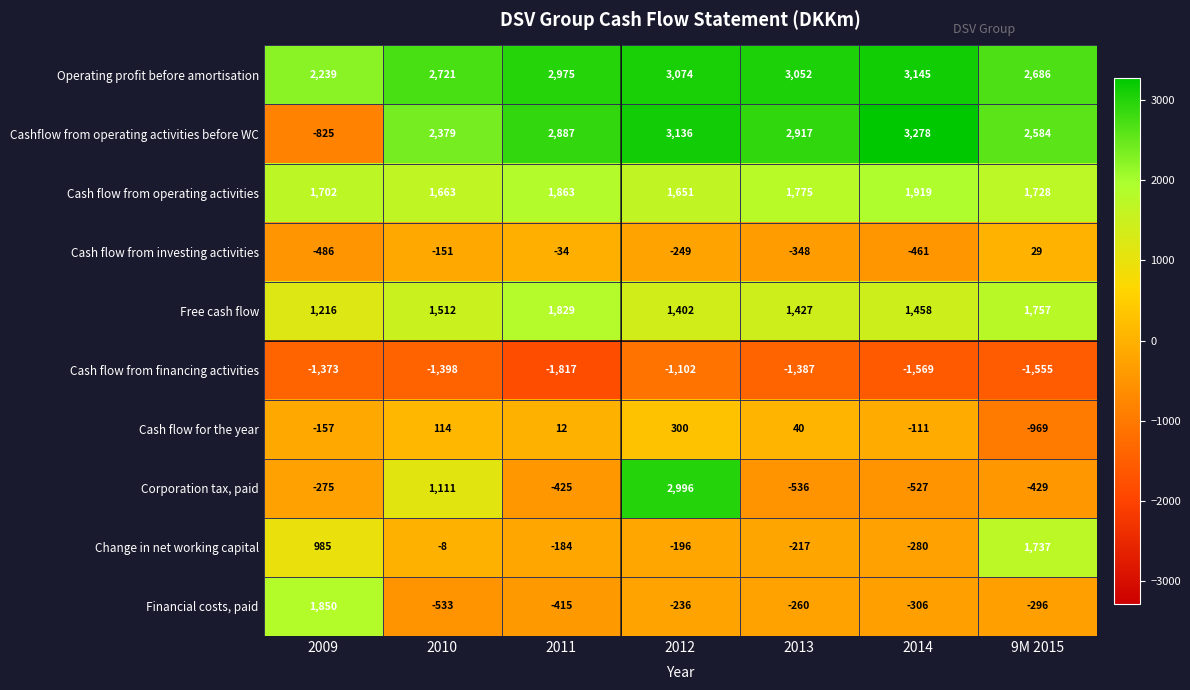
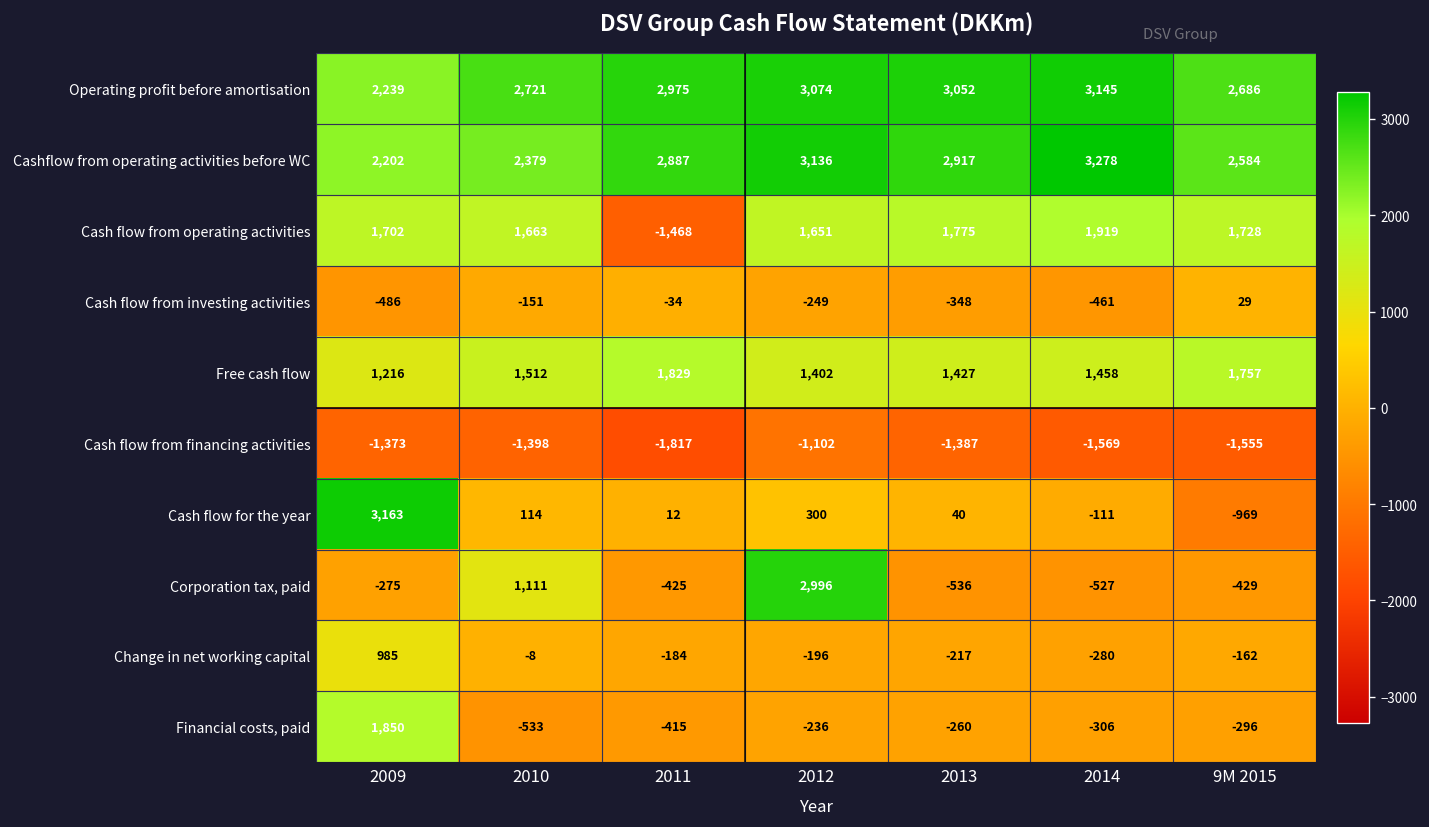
Cashflow from operating activities before WC, 2009: -825 -> 2,202
Cash flow from operating activities, 2011: 1,863 -> -1,468
Cash flow for the year, 2009: -157 -> 3,163
Change in net working capital, 9M 2015: 1,737 -> -162
